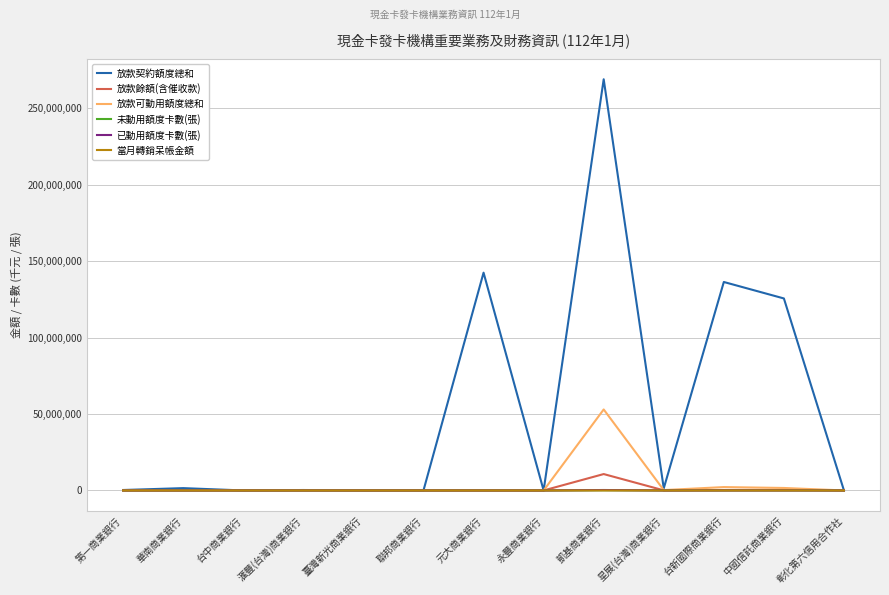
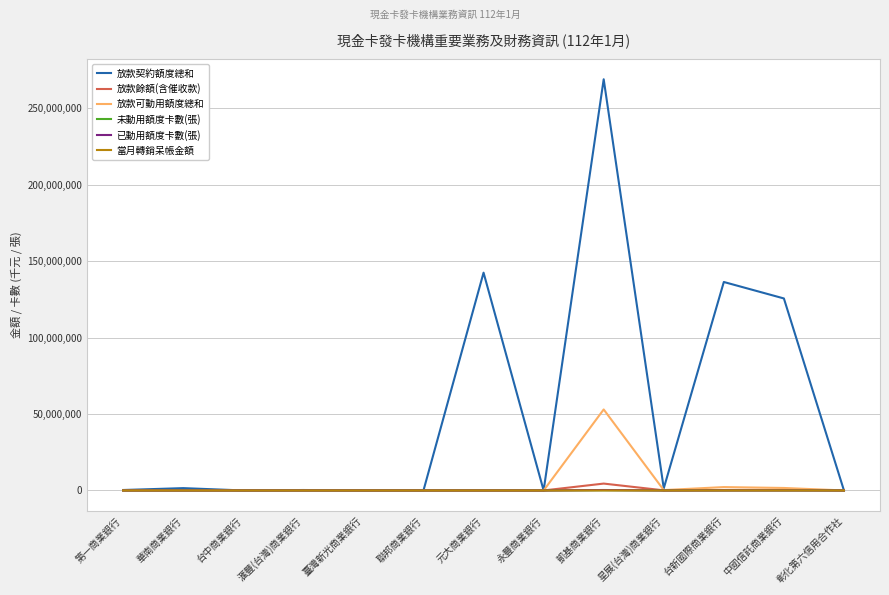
放款餘額(含催收款), 凱基商業銀行: 11,000,000 -> 4,000,000
